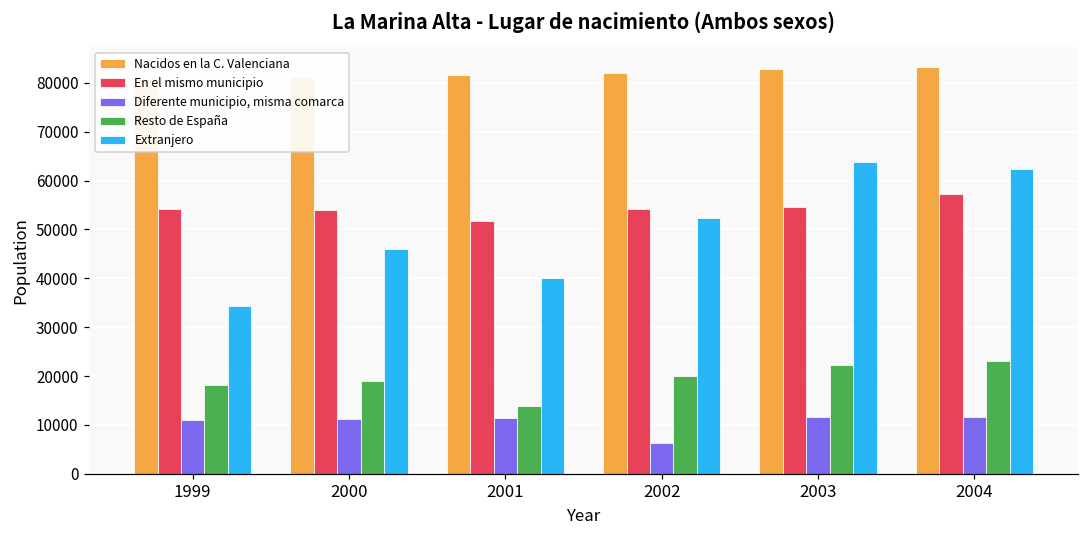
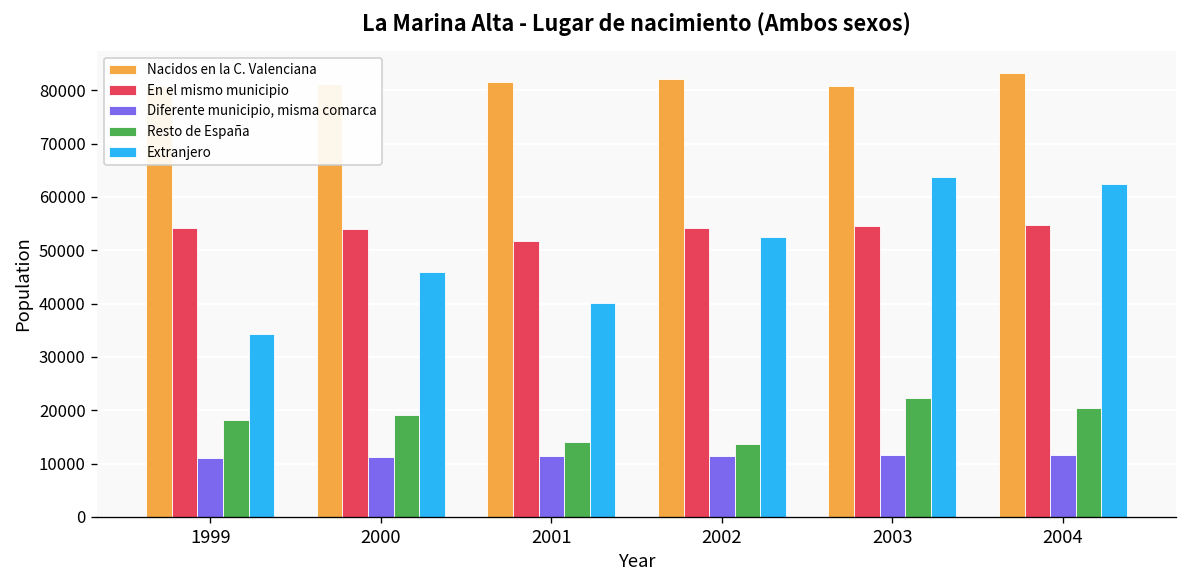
Diferente municipio, misma comarca, 2002: 6000 -> 12000
Resto de España, 2002: 20000 -> 14000
Nacidos en la C. Valenciana, 2003: 83000 -> 81000
En el mismo municipio, 2004: 57000 -> 55000
Resto de España, 2004: 23000 -> 20000
